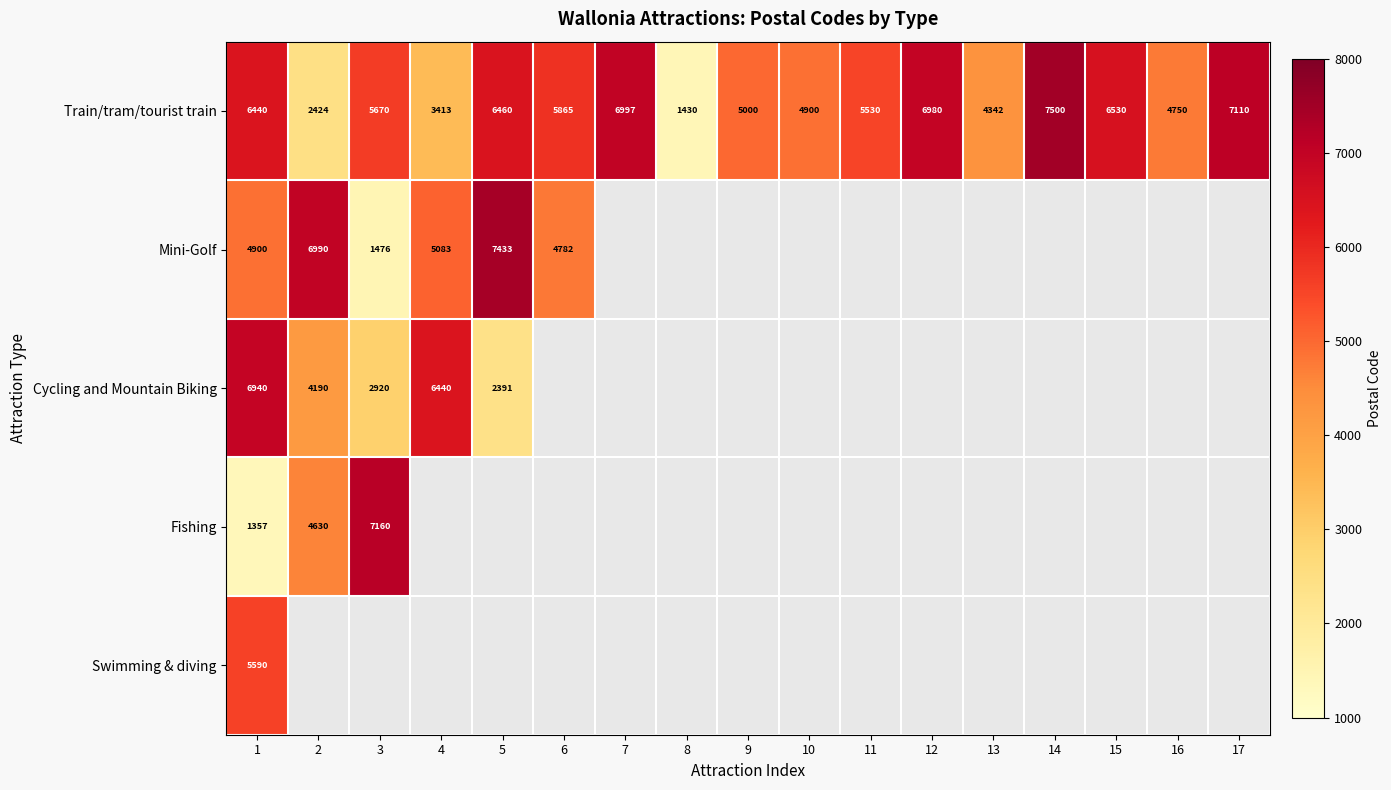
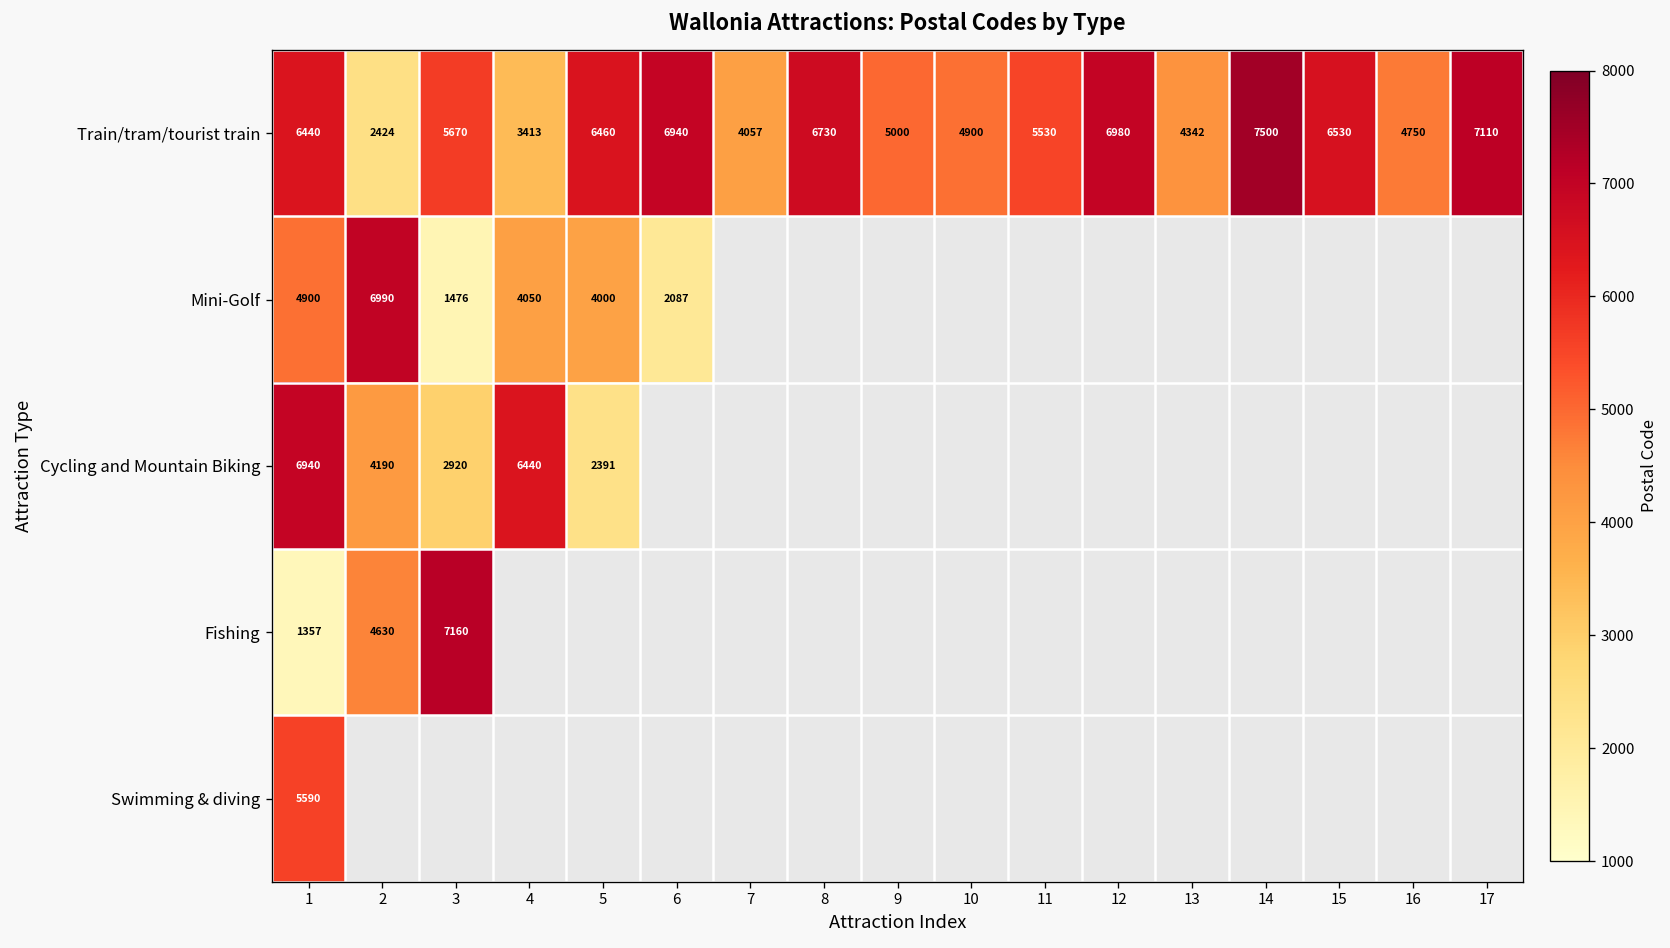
Train/tram/tourist train, 6: 5865 -> 6940
Train/tram/tourist train, 7: 6997 -> 4057
Train/tram/tourist train, 8: 1430 -> 6730
Mini-Golf, 4: 5083 -> 4050
Mini-Golf, 5: 7433 -> 4000
Mini-Golf, 6: 4782 -> 2087
